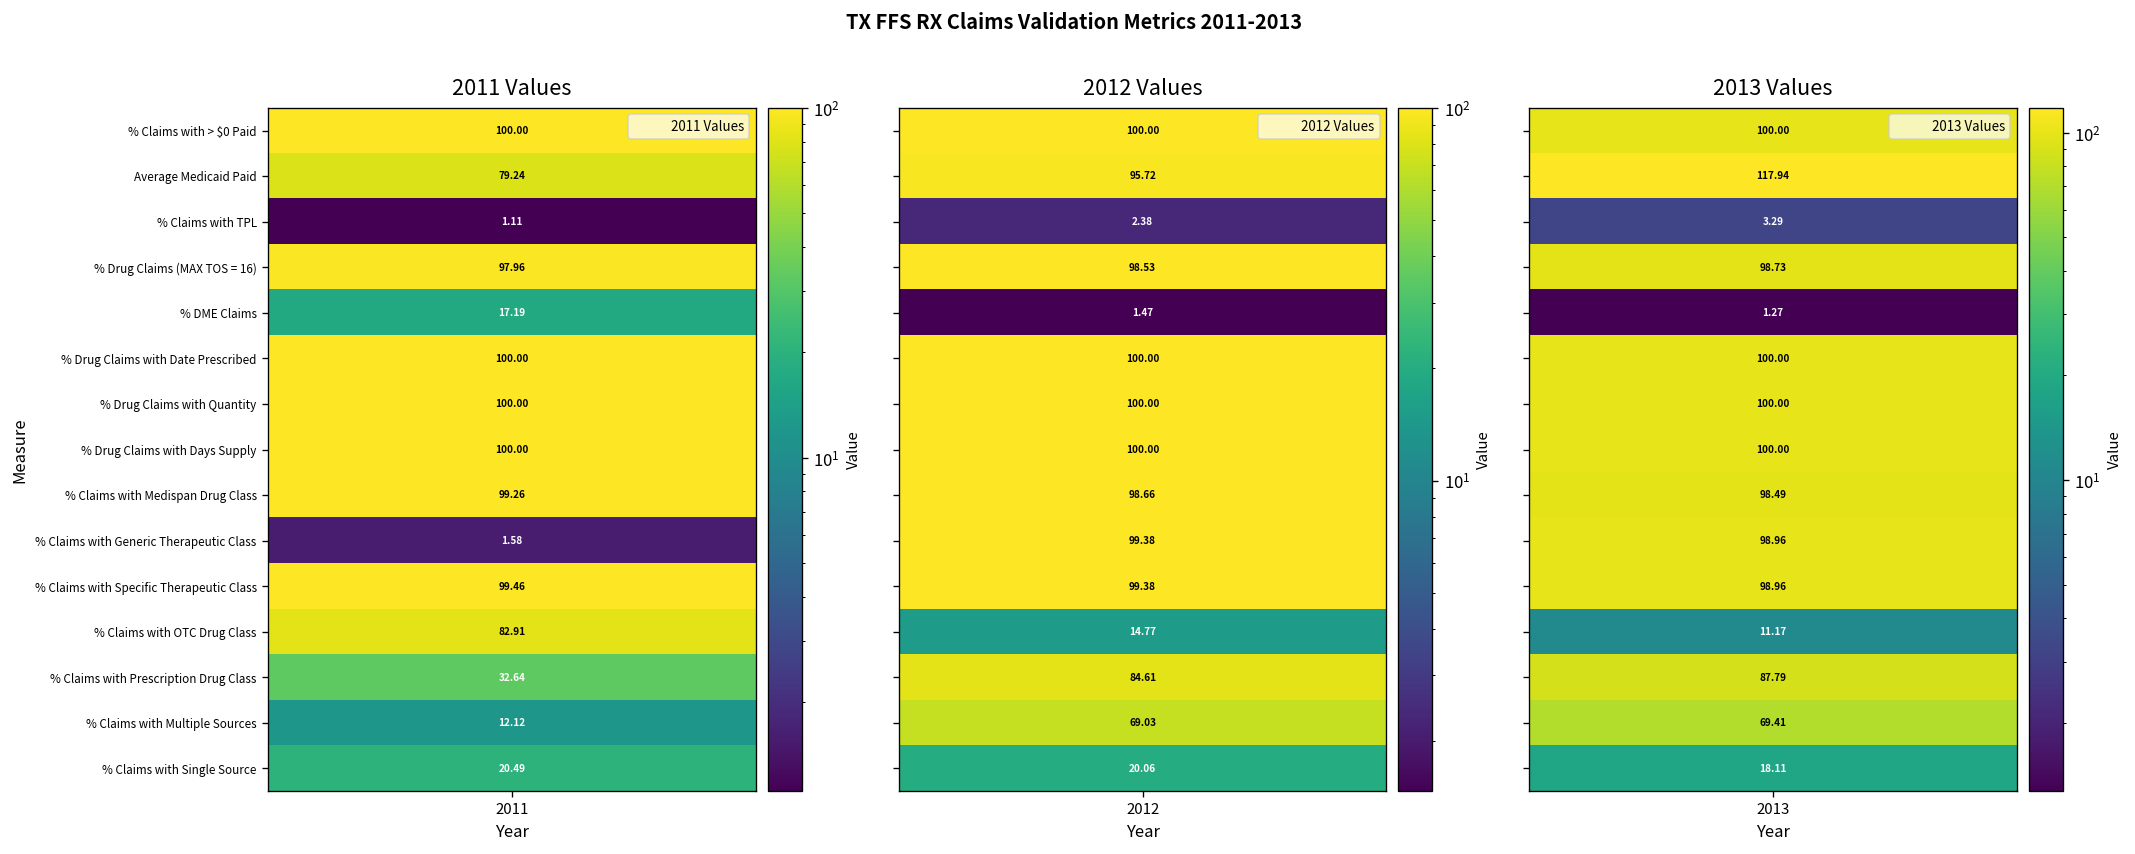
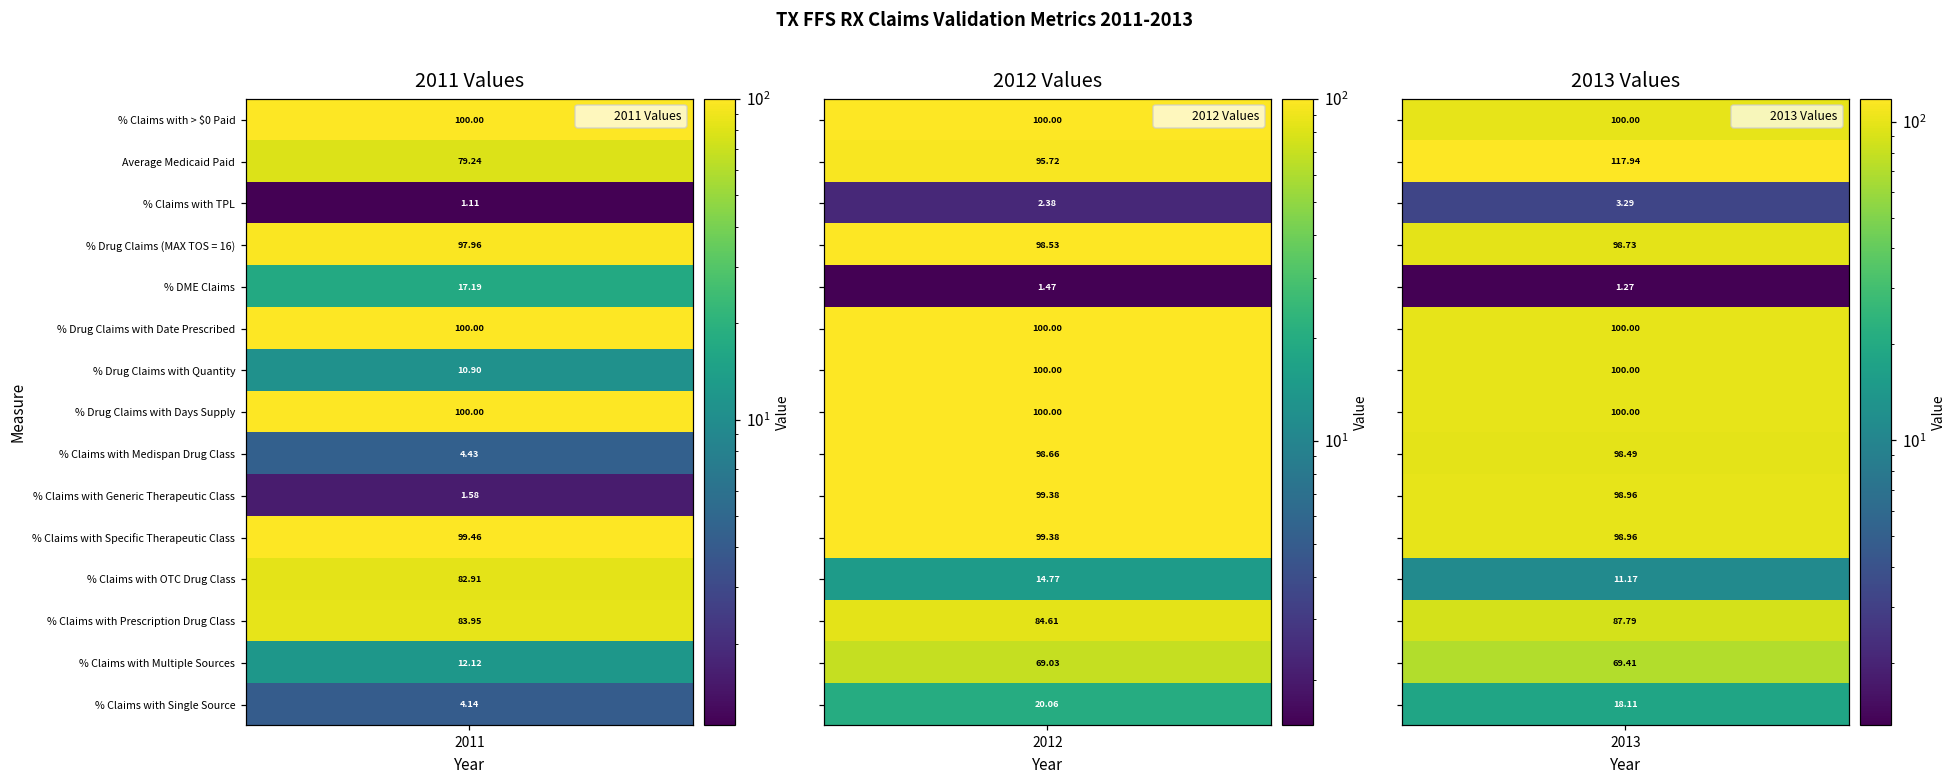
2011 Values, % Drug Claims with Quantity, 2011: 100.00 -> 10.90
2011 Values, % Claims with Medispan Drug Class, 2011: 99.26 -> 4.43
2011 Values, % Claims with Prescription Drug Class, 2011: 32.64 -> 83.95
2011 Values, % Claims with Single Source, 2011: 20.49 -> 4.14
